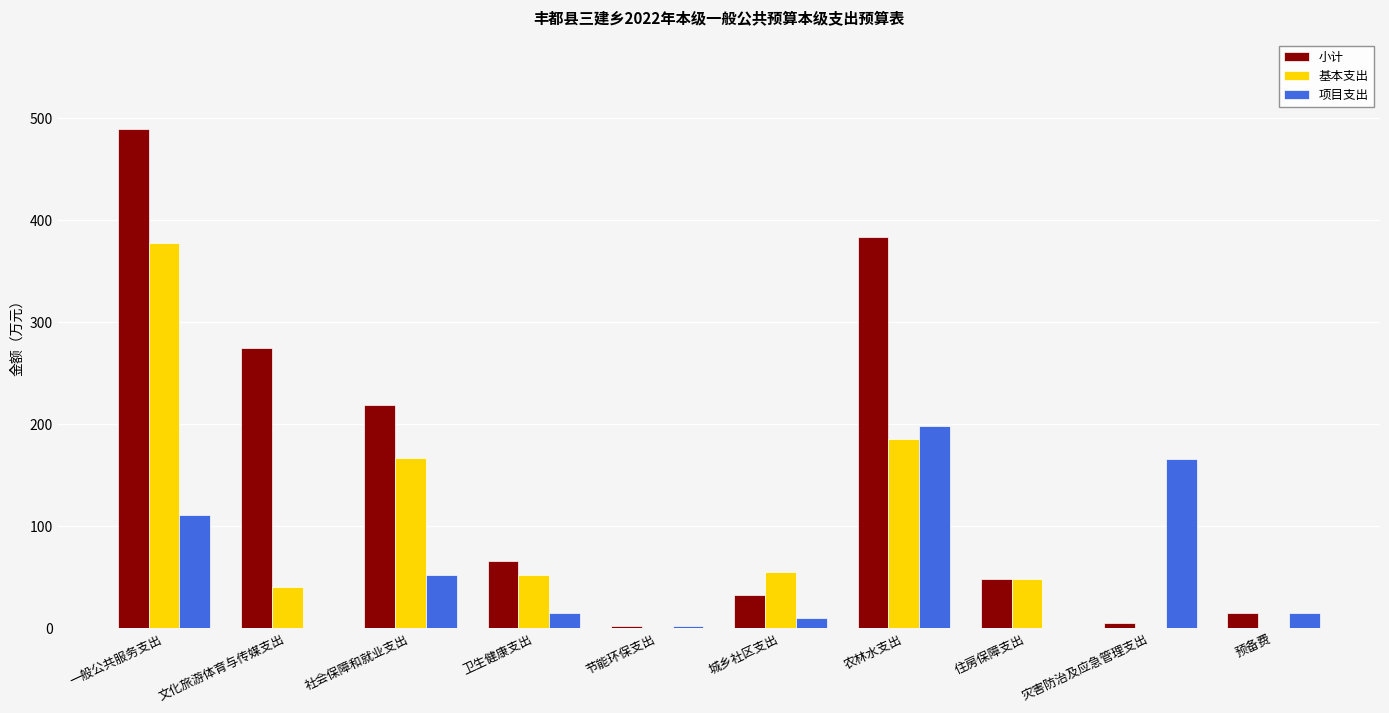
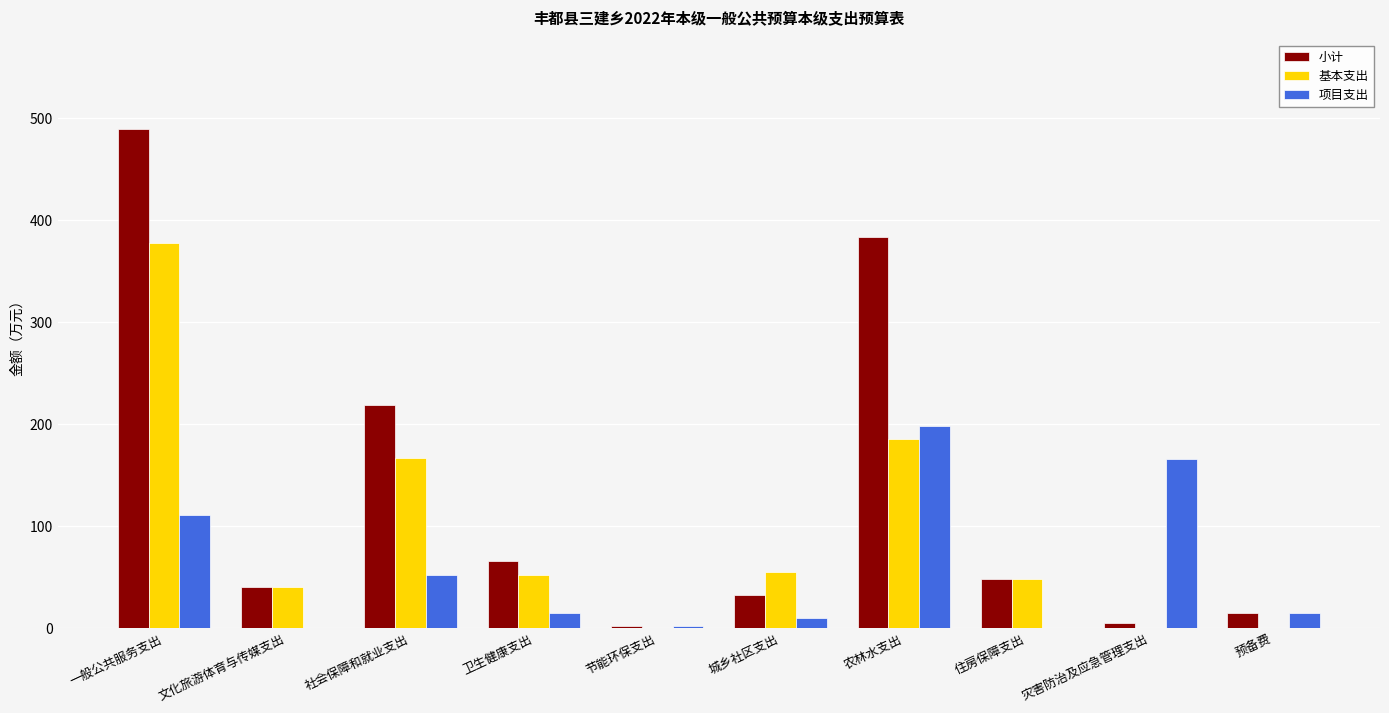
小计, 文化旅游体育与传媒支出: 274 -> 41
